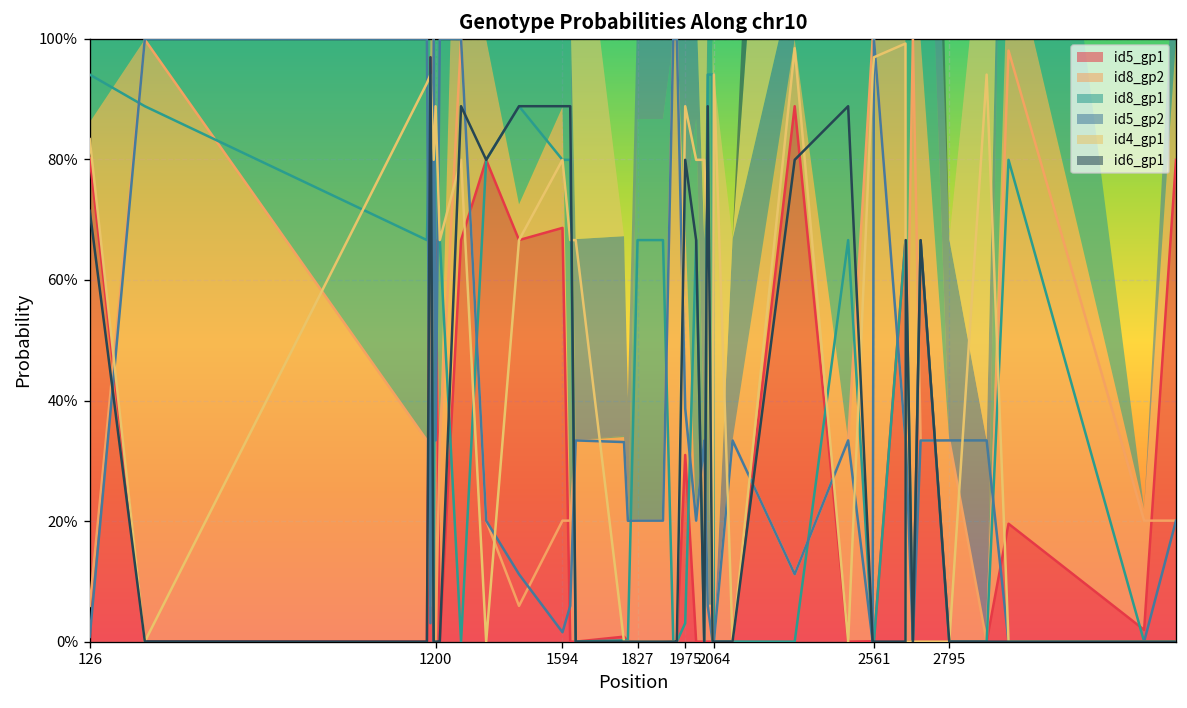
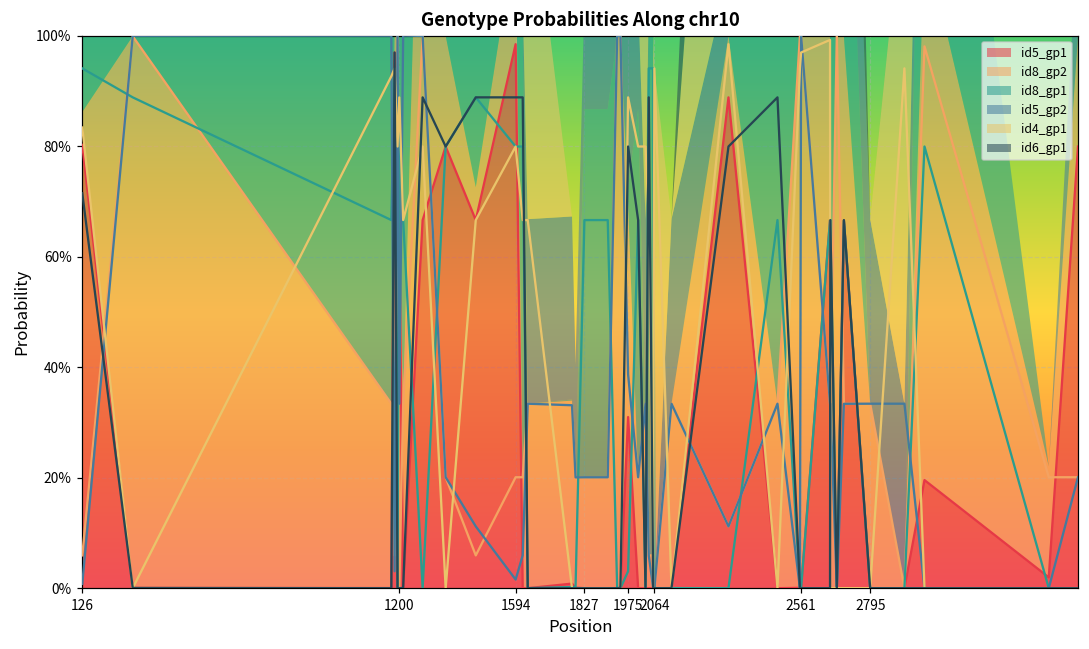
id5_gp1, 1594: 69% -> 98%
